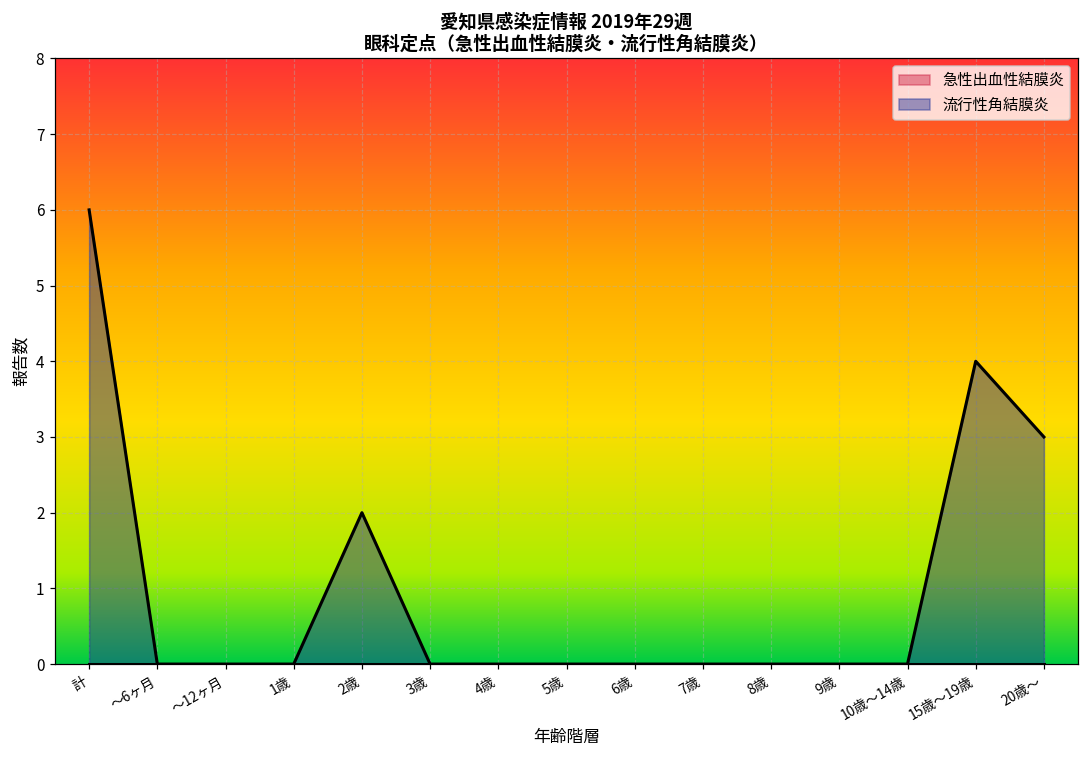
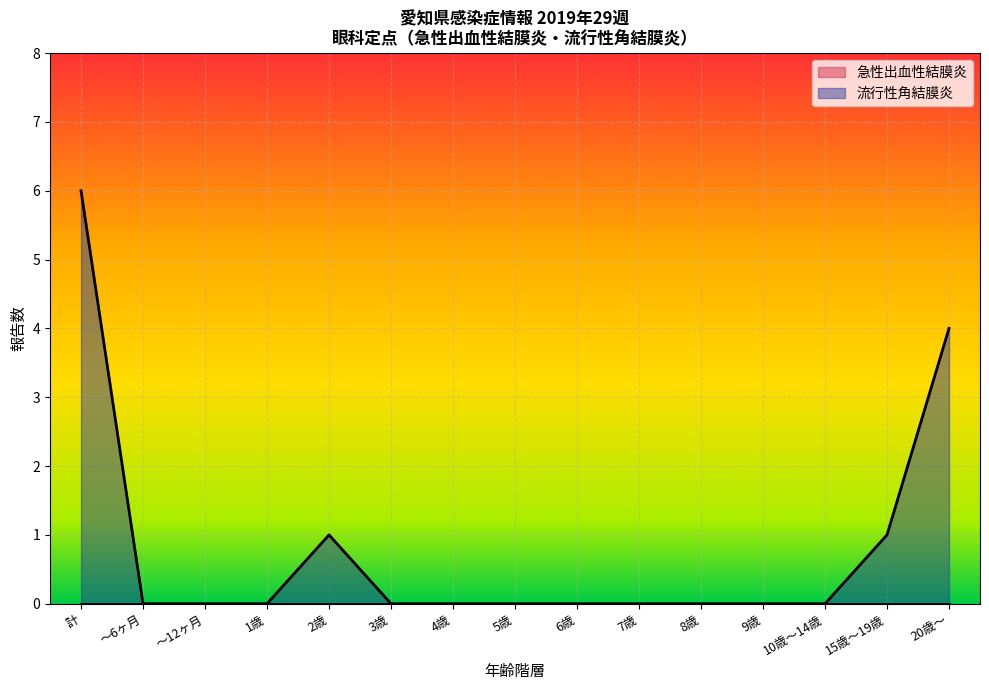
流行性角結膜炎, 2歳: 2 -> 1
流行性角結膜炎, 15歳～19歳: 4 -> 1
流行性角結膜炎, 20歳～: 3 -> 4
